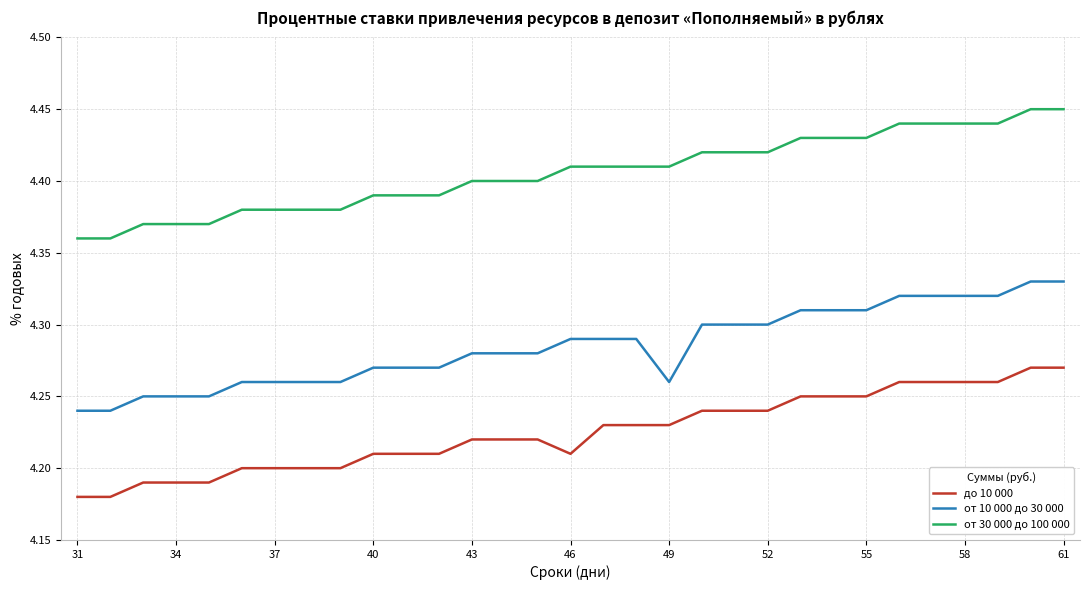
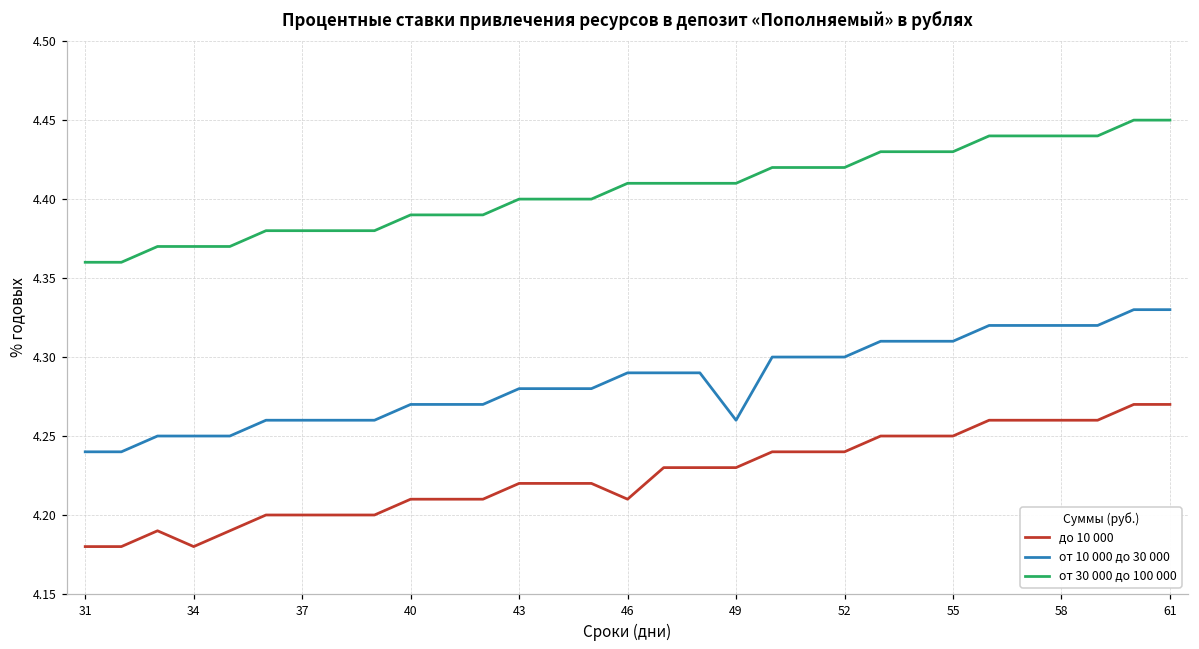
до 10 000, 34: 4.19 -> 4.18
